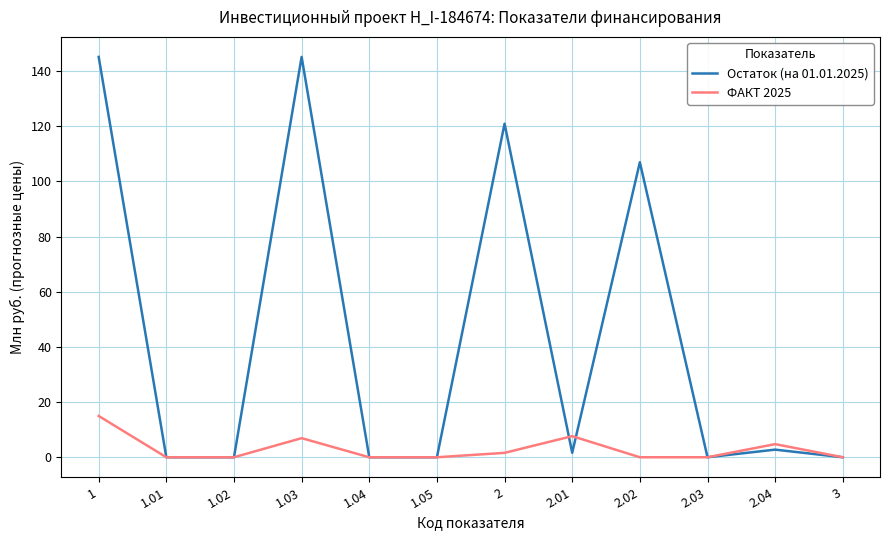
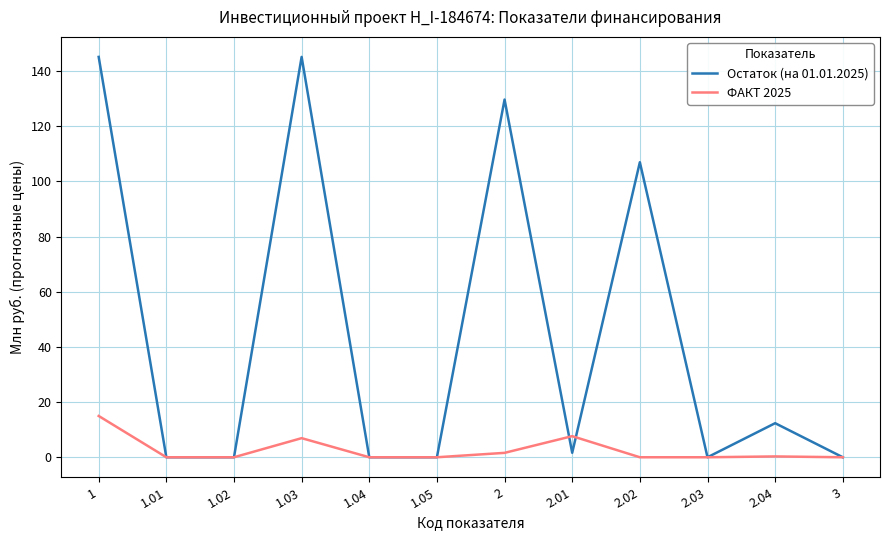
Остаток (на 01.01.2025), 2: 121 -> 130
Остаток (на 01.01.2025), 2.04: 3 -> 12
ФАКТ 2025, 2.04: 5 -> 0
